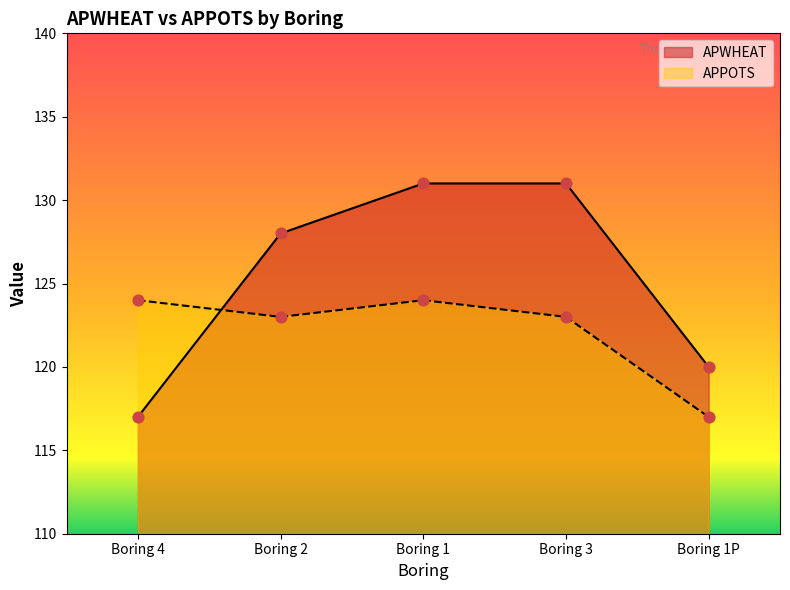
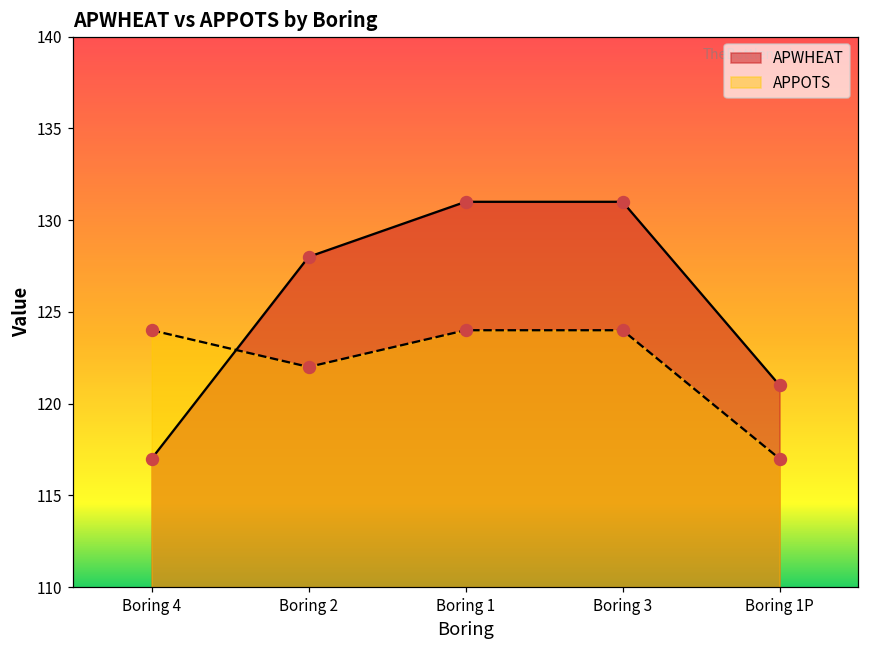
APPOTS, Boring 2: 123 -> 122
APPOTS, Boring 3: 123 -> 124
APWHEAT, Boring 1P: 120 -> 121
